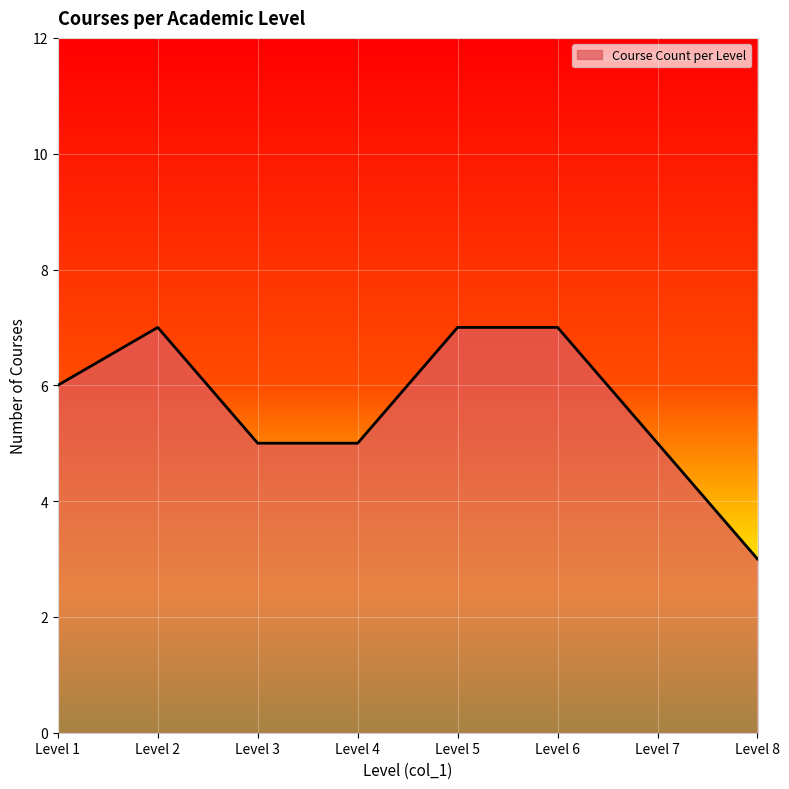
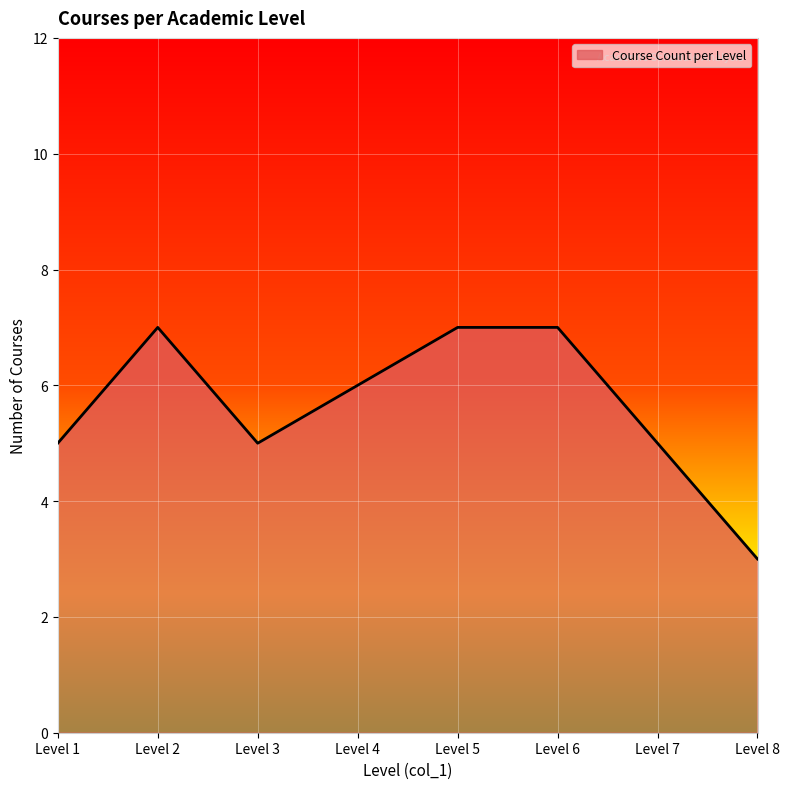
Level 1: 6 -> 5
Level 4: 5 -> 6
